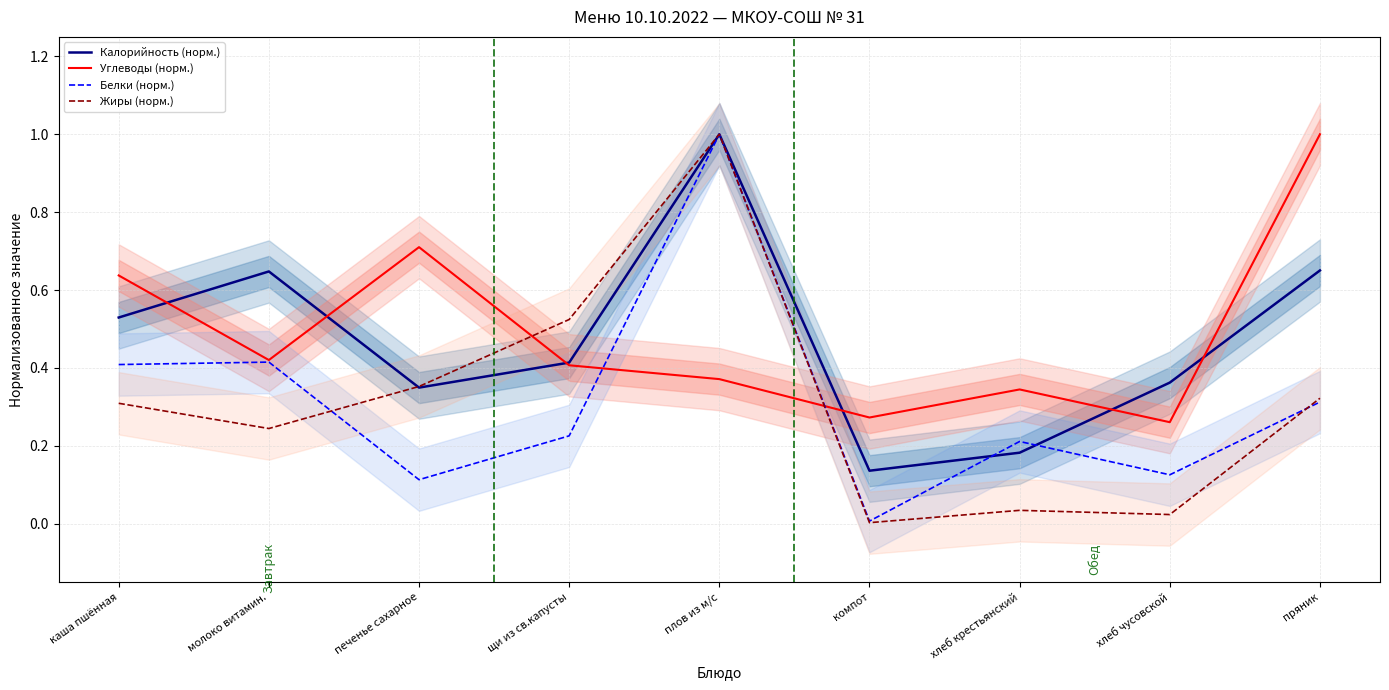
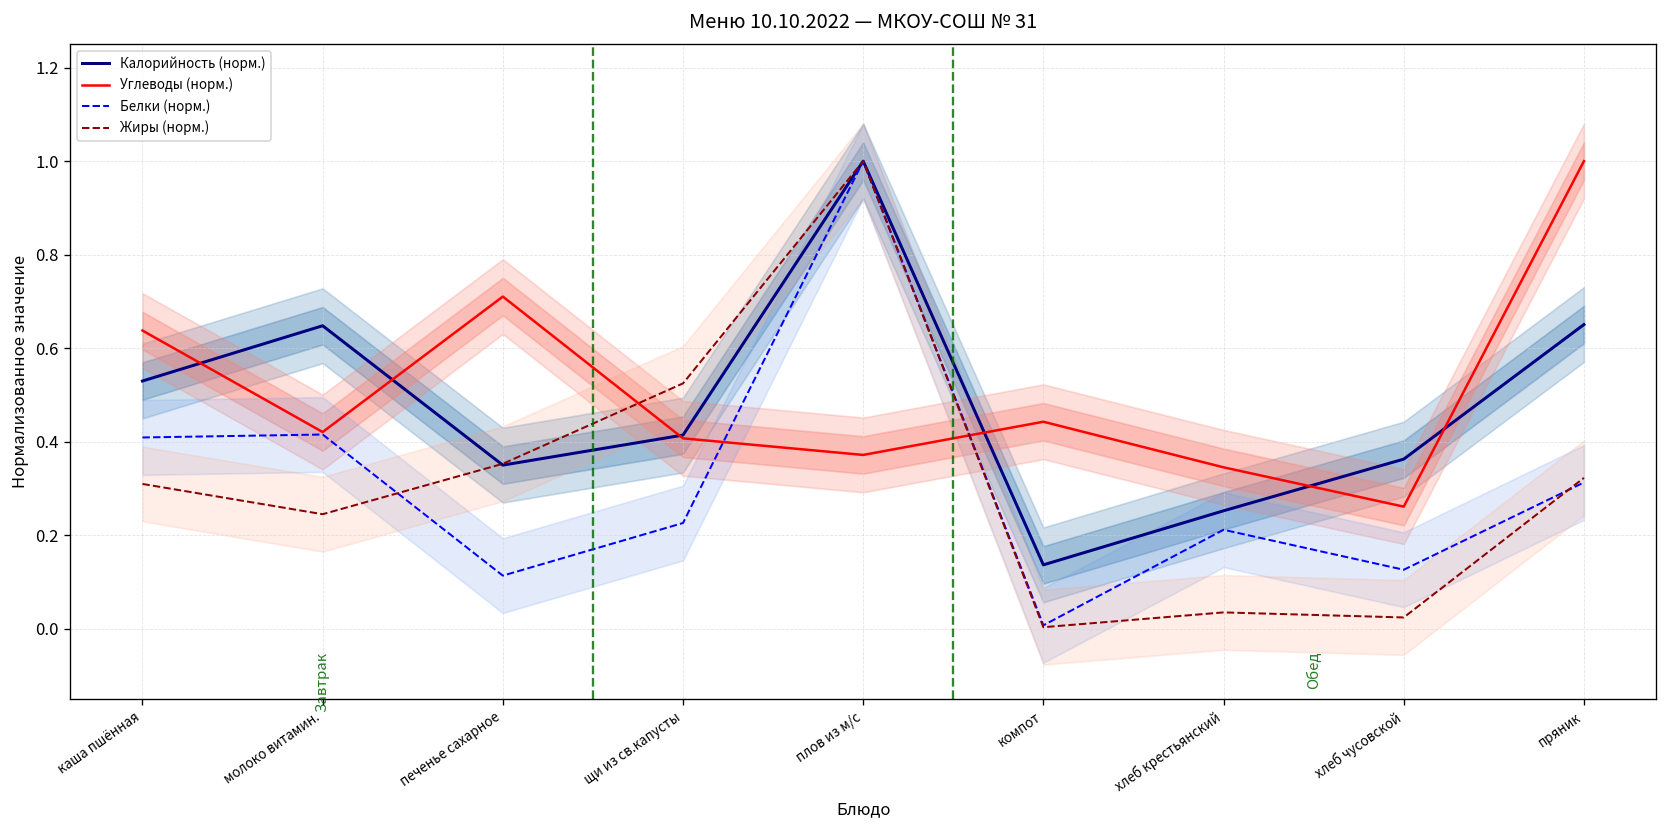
Углеводы (норм.), компот: 0.27 -> 0.44
Калорийность (норм.), хлеб крестьянский: 0.18 -> 0.25
